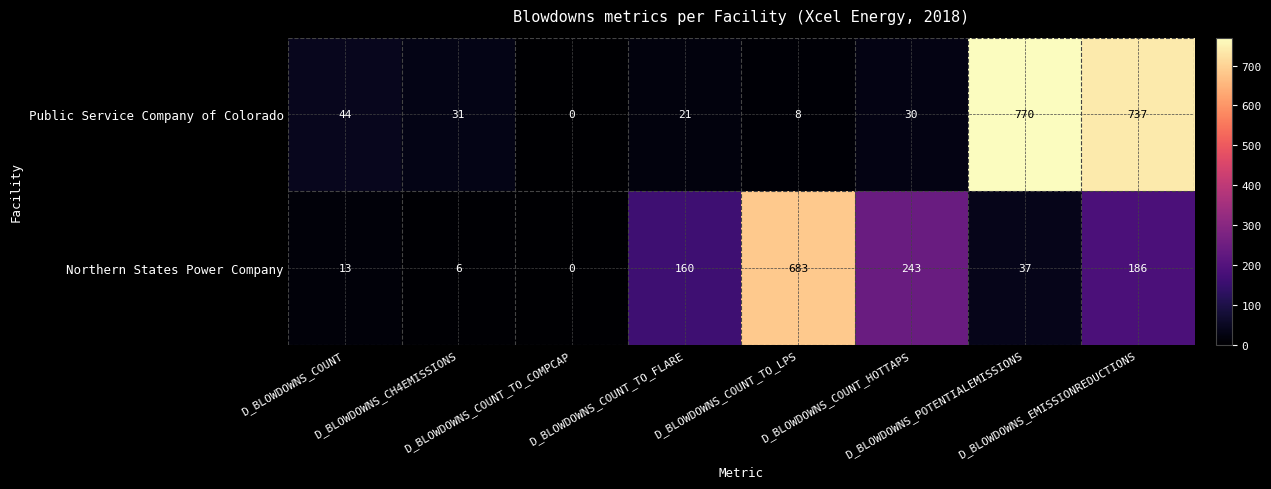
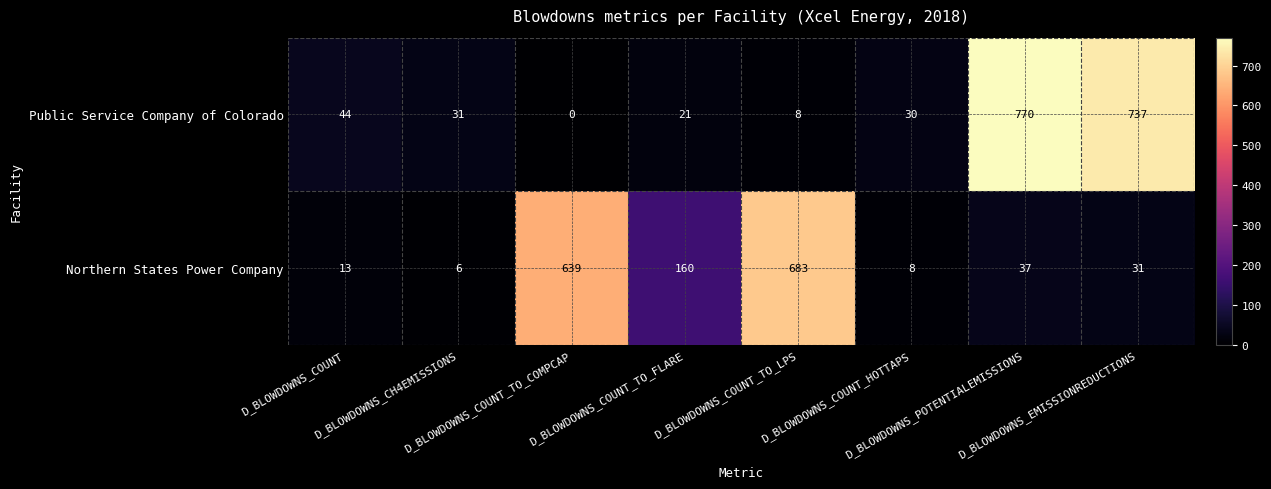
Northern States Power Company, D_BLOWDOWNS_COUNT_TO_COMPCAP: 0 -> 639
Northern States Power Company, D_BLOWDOWNS_COUNT_HOTTAPS: 243 -> 8
Northern States Power Company, D_BLOWDOWNS_EMISSIONREDUCTIONS: 186 -> 31
